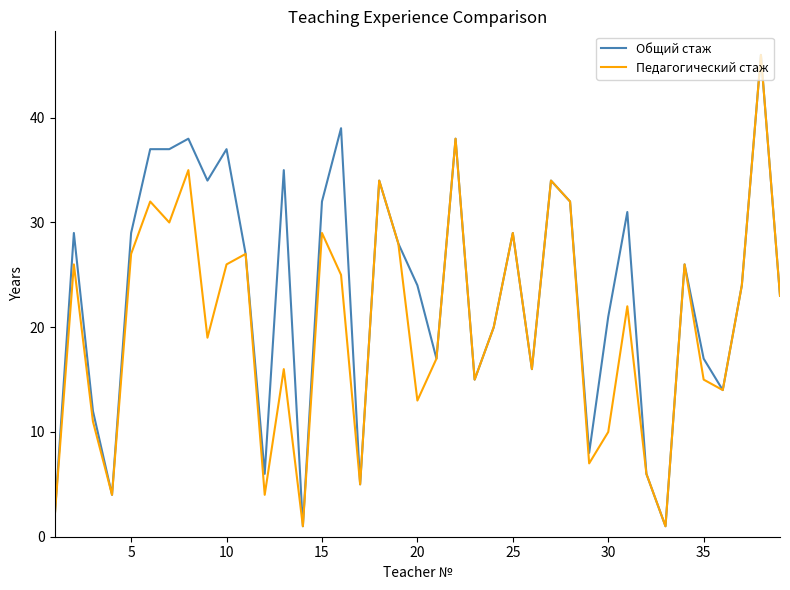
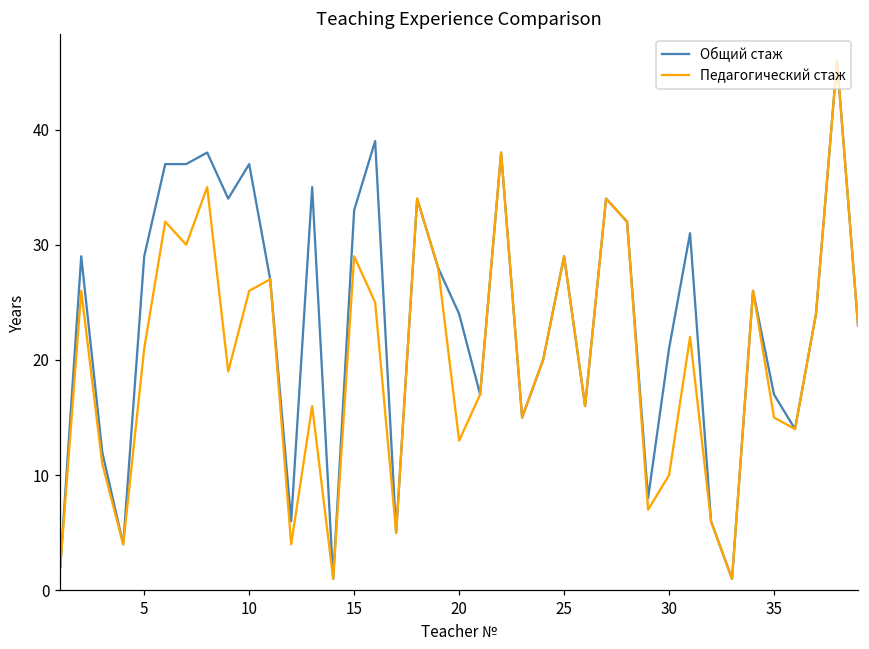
Педагогический стаж, 5: 27 -> 21
Общий стаж, 15: 32 -> 33
